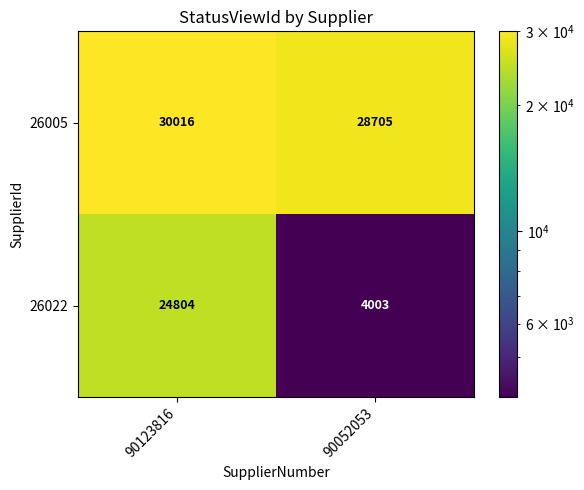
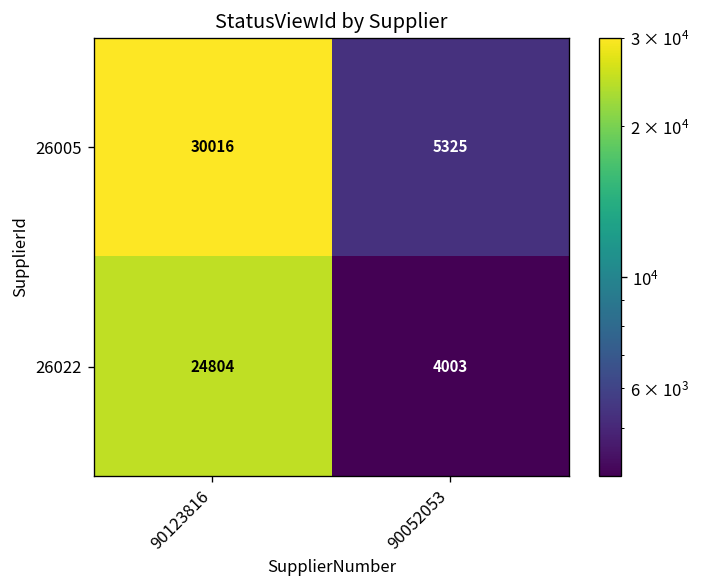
26005, 90052053: 28705 -> 5325
